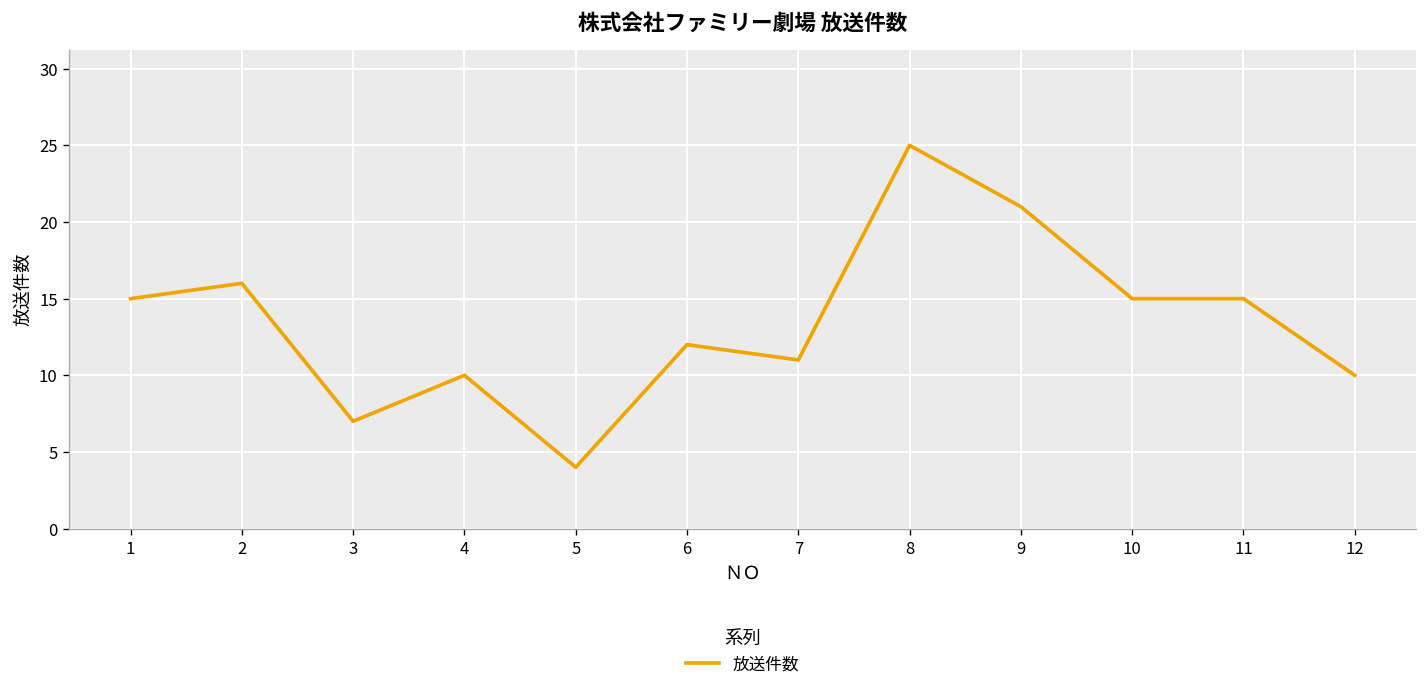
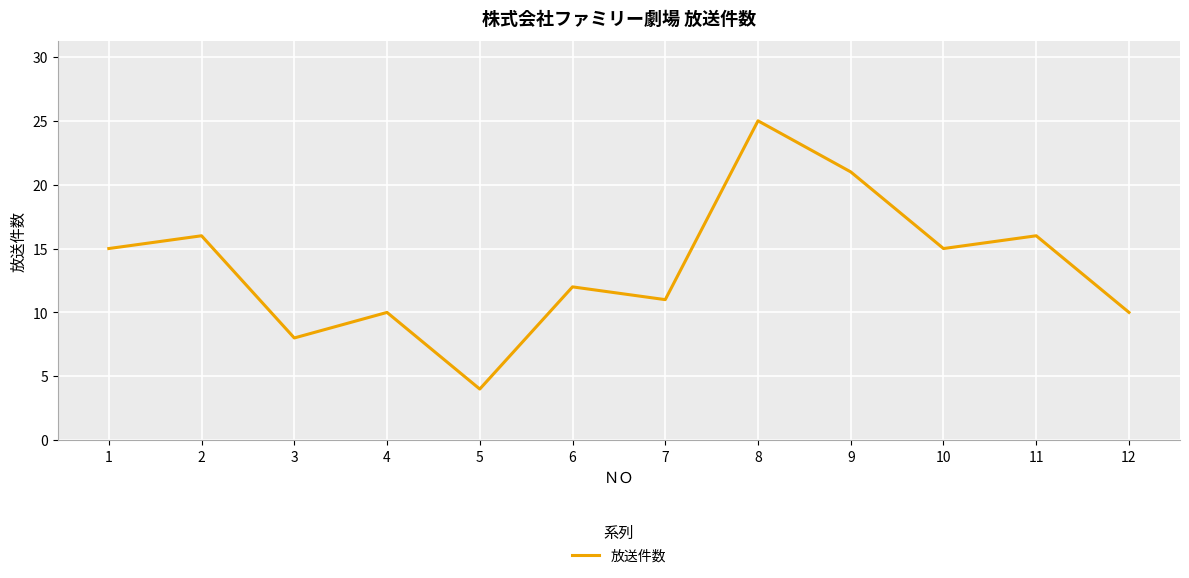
3: 7 -> 8
11: 15 -> 16
